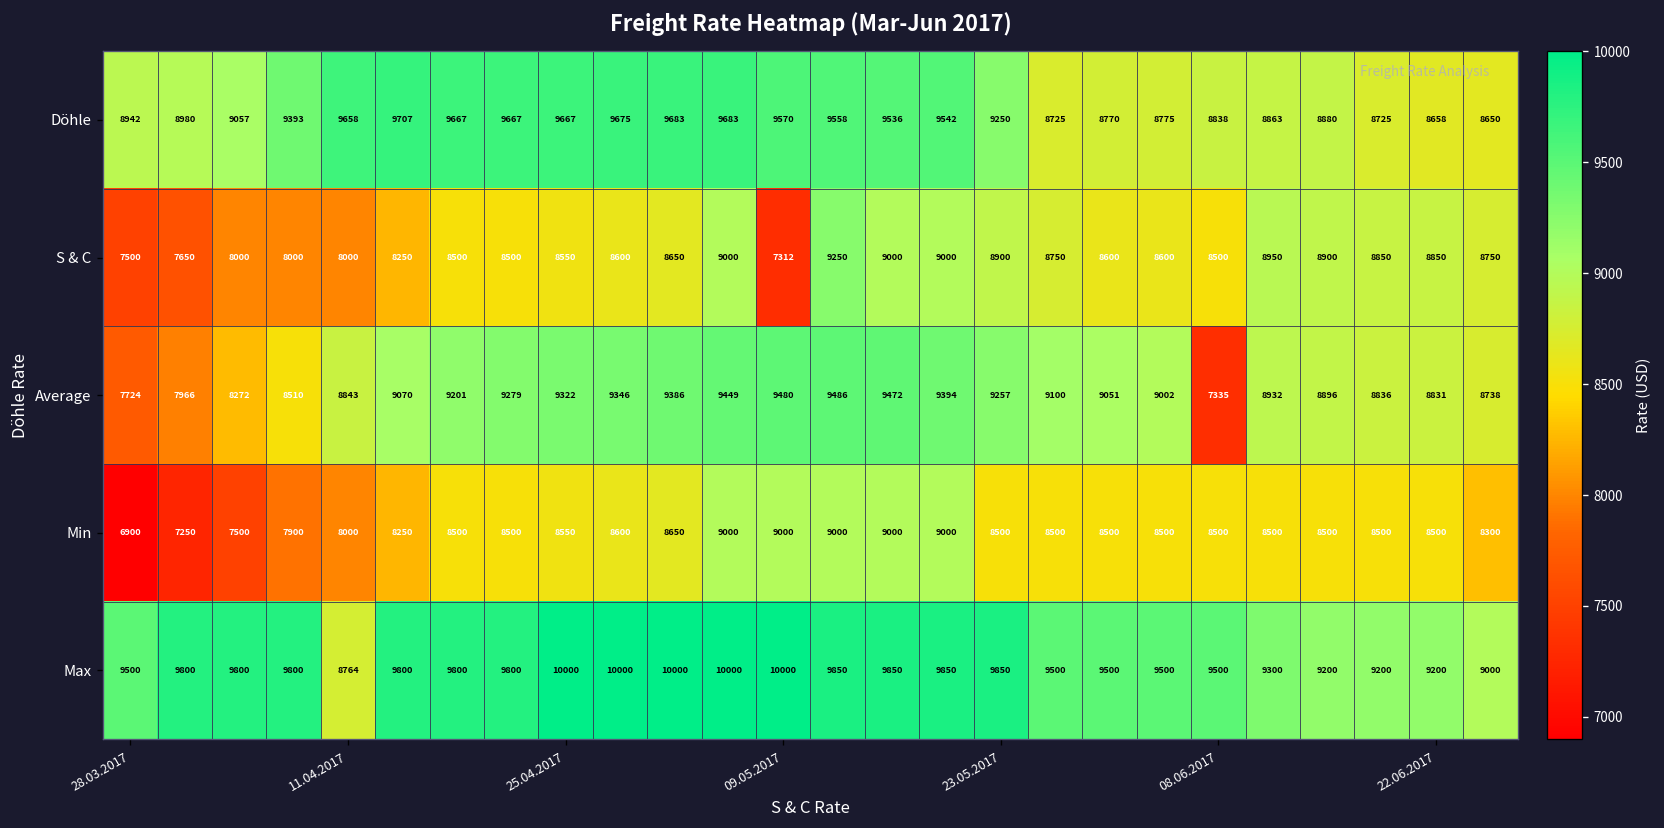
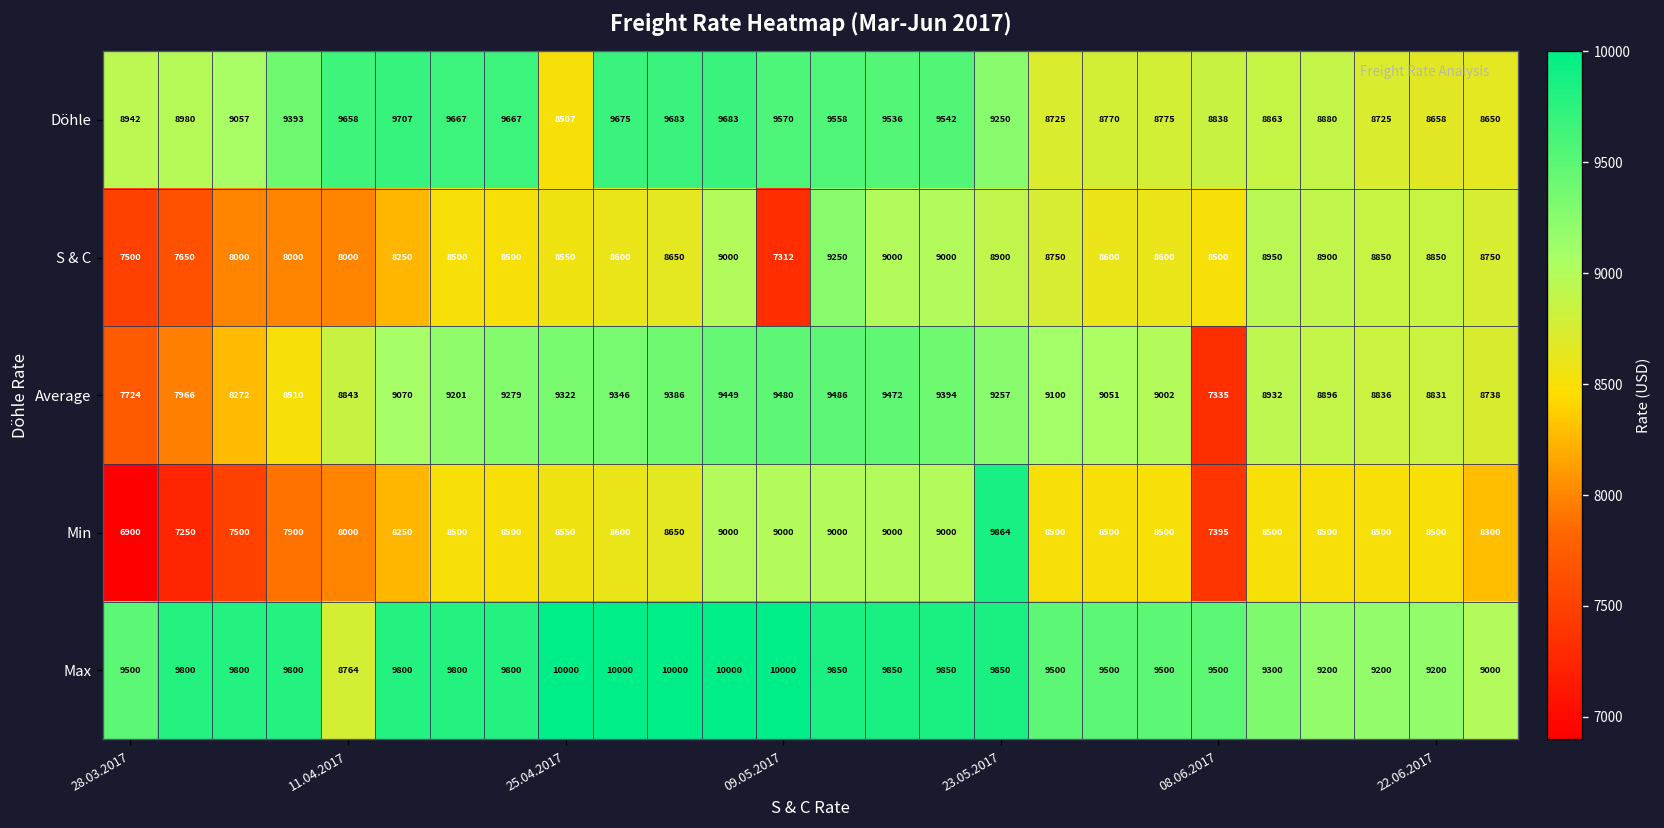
Döhle, 25.04.2017: 9667 -> 8507
Min, 23.05.2017: 8500 -> 9864
Min, 08.06.2017: 8500 -> 7395
